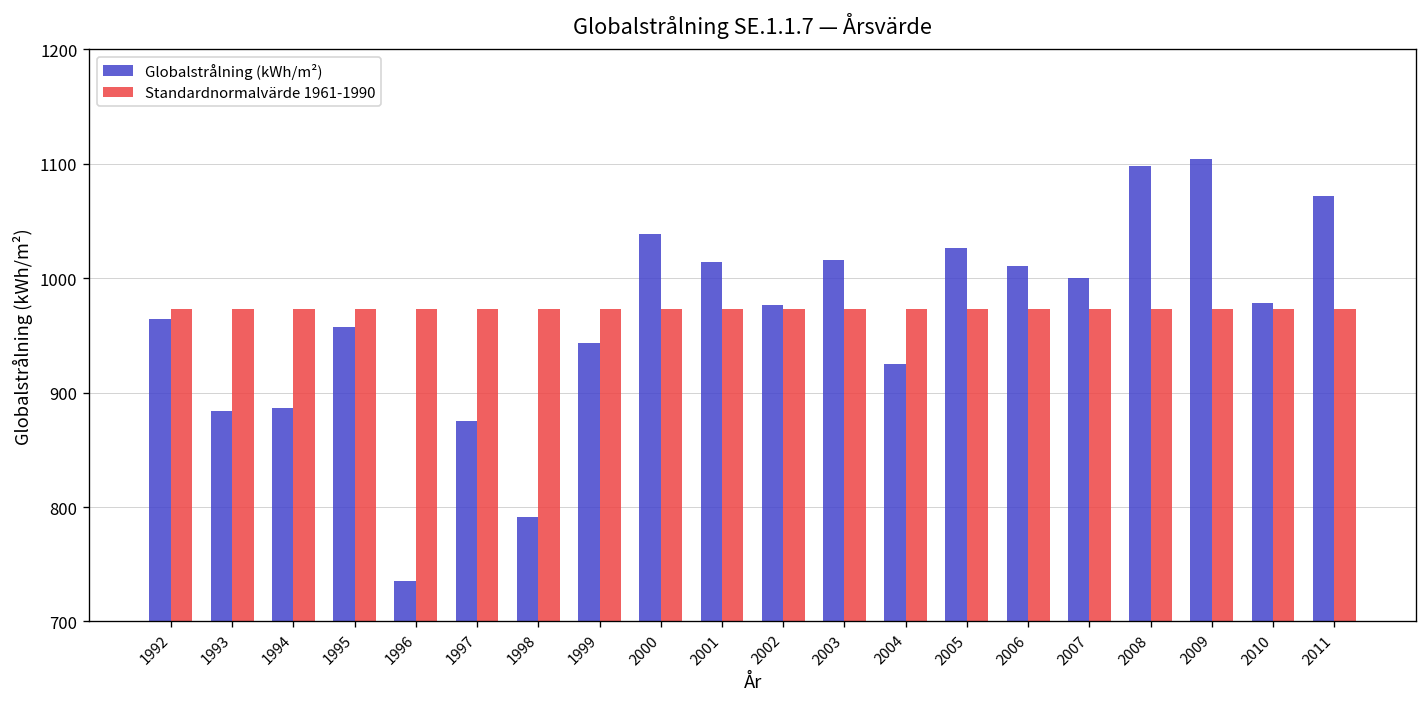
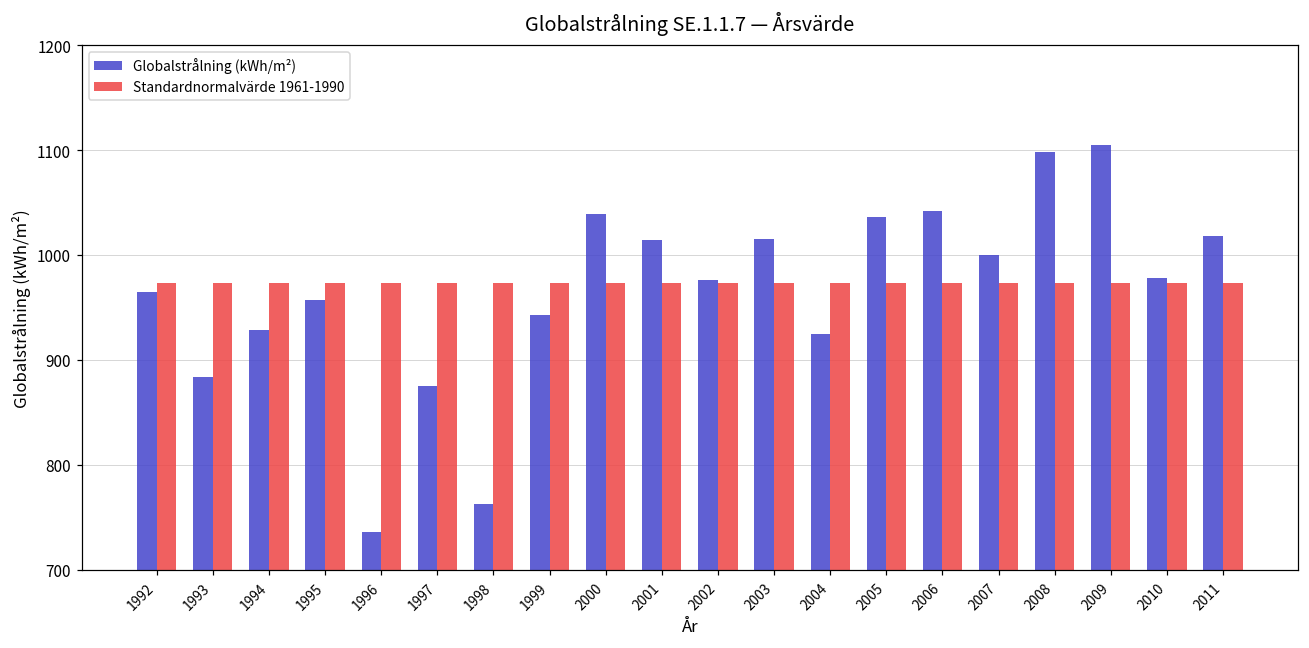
Globalstrålning (kWh/m²), 1994: 890 -> 930
Globalstrålning (kWh/m²), 1998: 790 -> 760
Globalstrålning (kWh/m²), 2005: 1030 -> 1040
Globalstrålning (kWh/m²), 2006: 1010 -> 1040
Globalstrålning (kWh/m²), 2011: 1070 -> 1020
